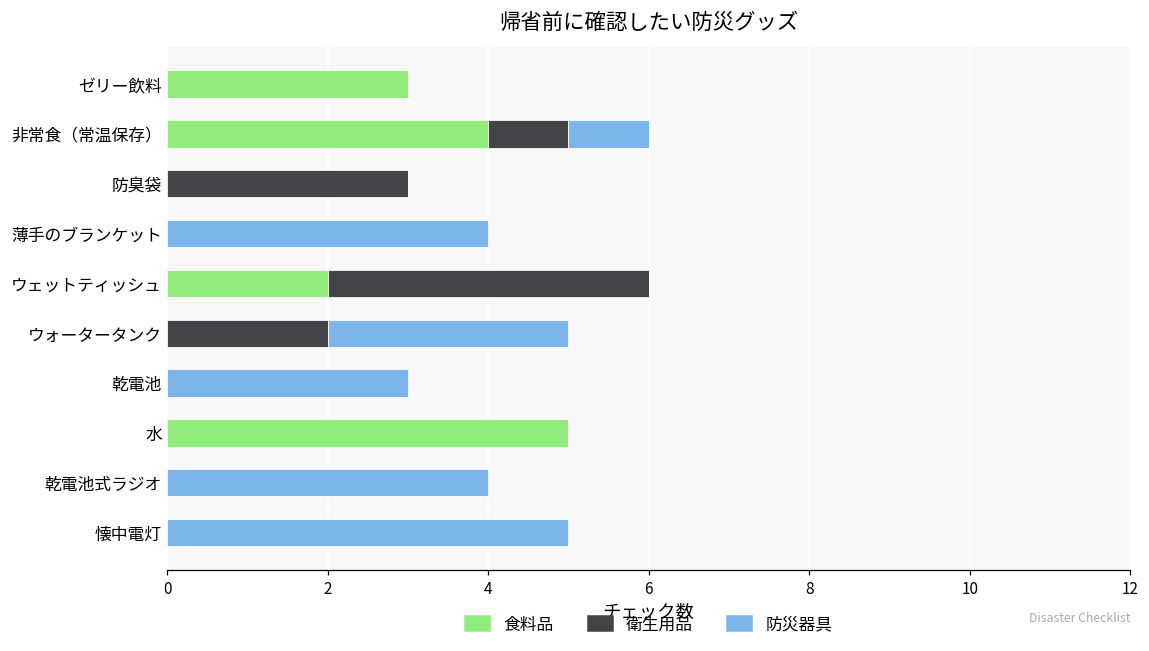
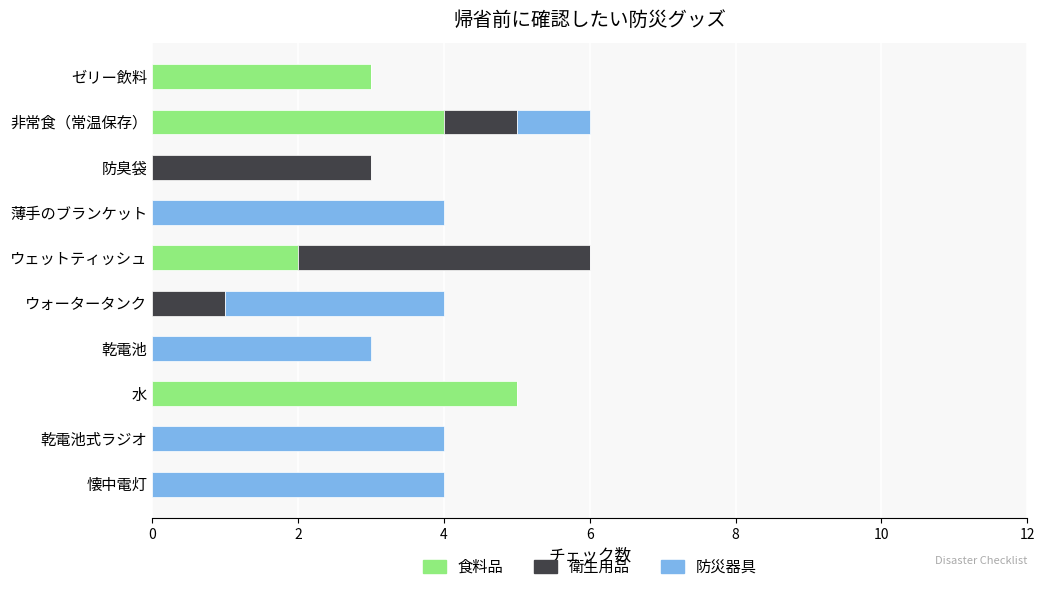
衛生用品, ウォータータンク: 2 -> 1
防災器具, 懐中電灯: 5 -> 4
